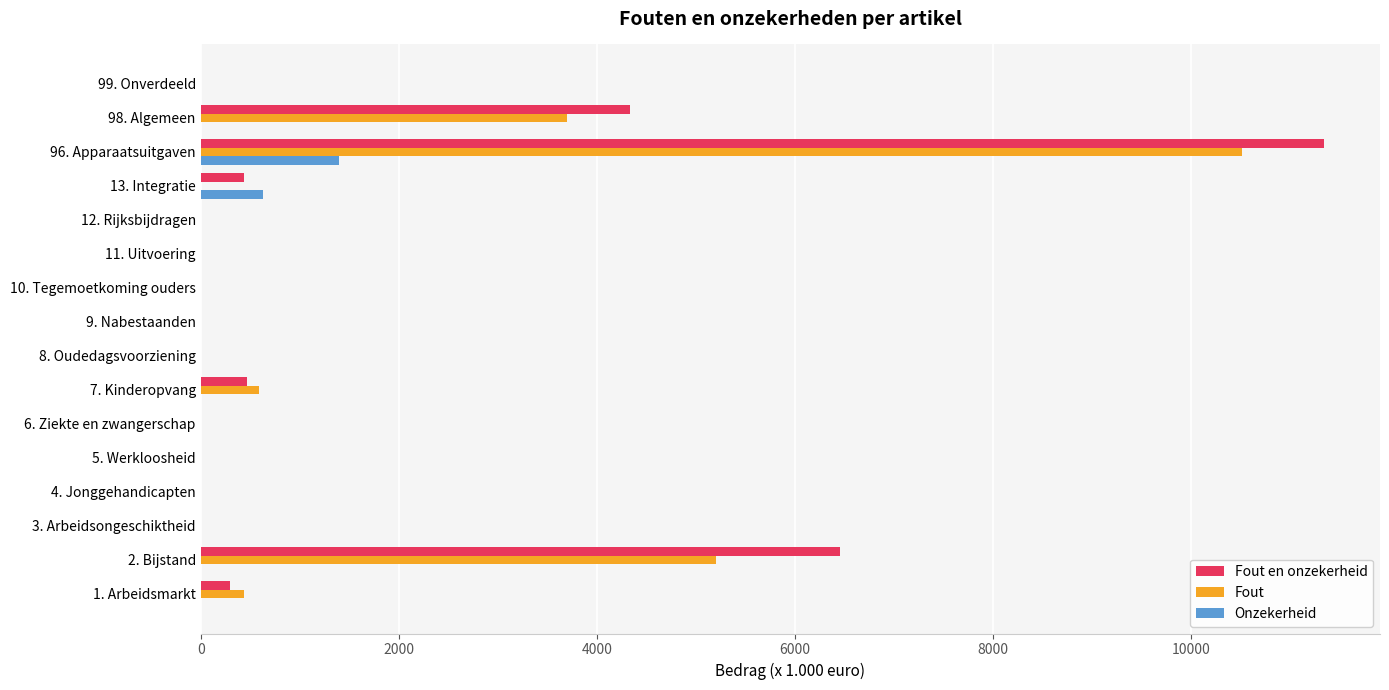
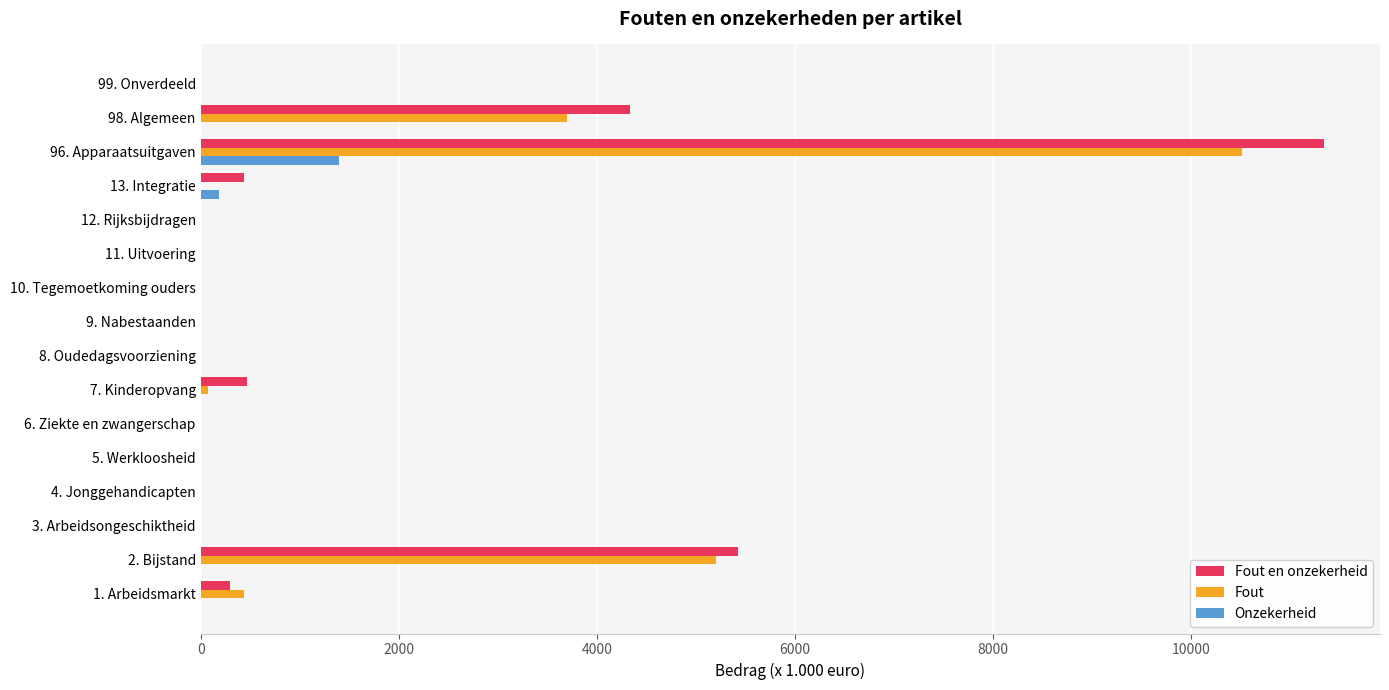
Onzekerheid, 13. Integratie: 600 -> 200
Fout, 7. Kinderopvang: 600 -> 100
Fout en onzekerheid, 2. Bijstand: 6500 -> 5400
